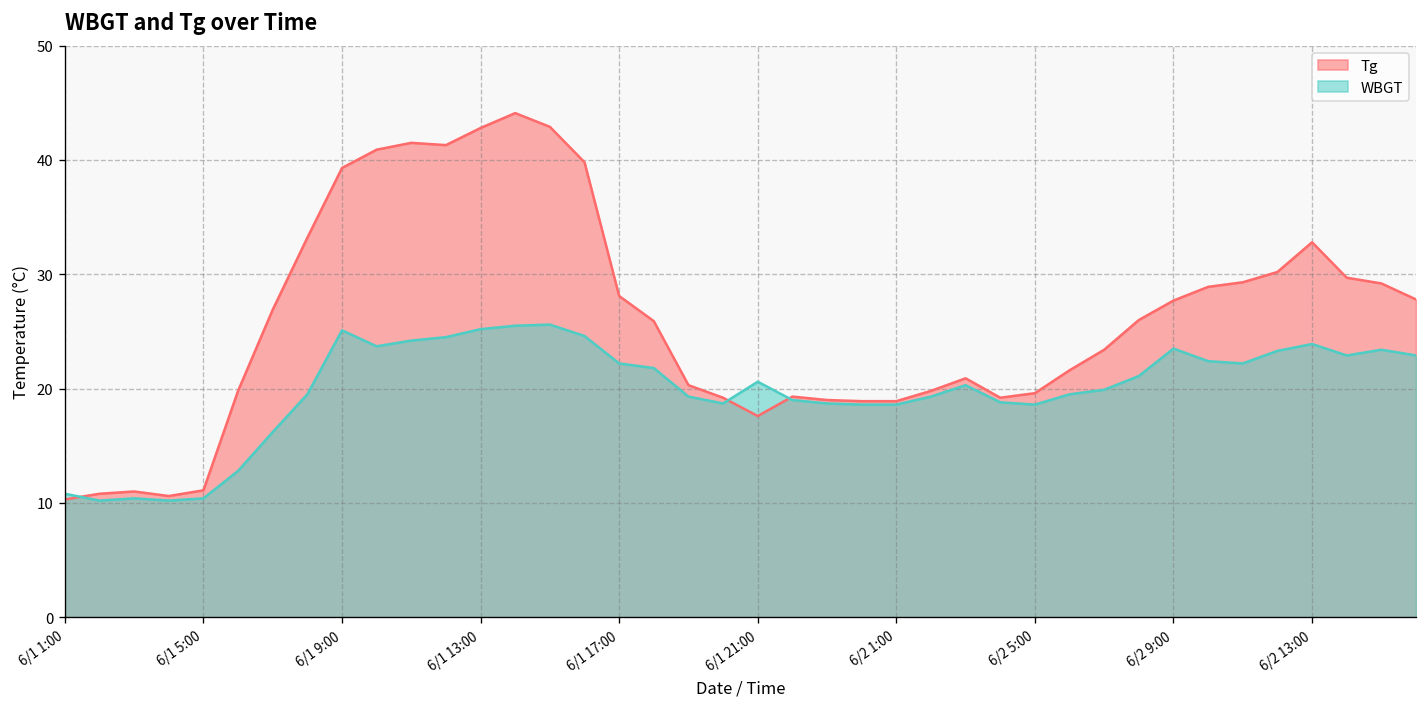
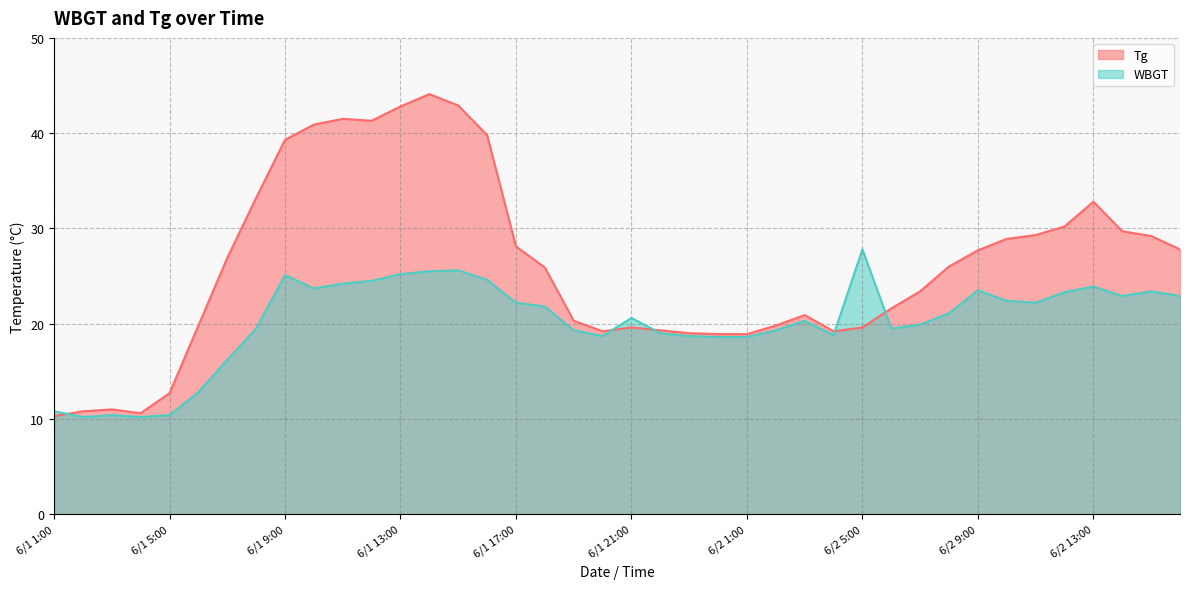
Tg, 6/1 5:00: 11 -> 13
Tg, 6/1 21:00: 18 -> 20
WBGT, 6/2 5:00: 19 -> 28
